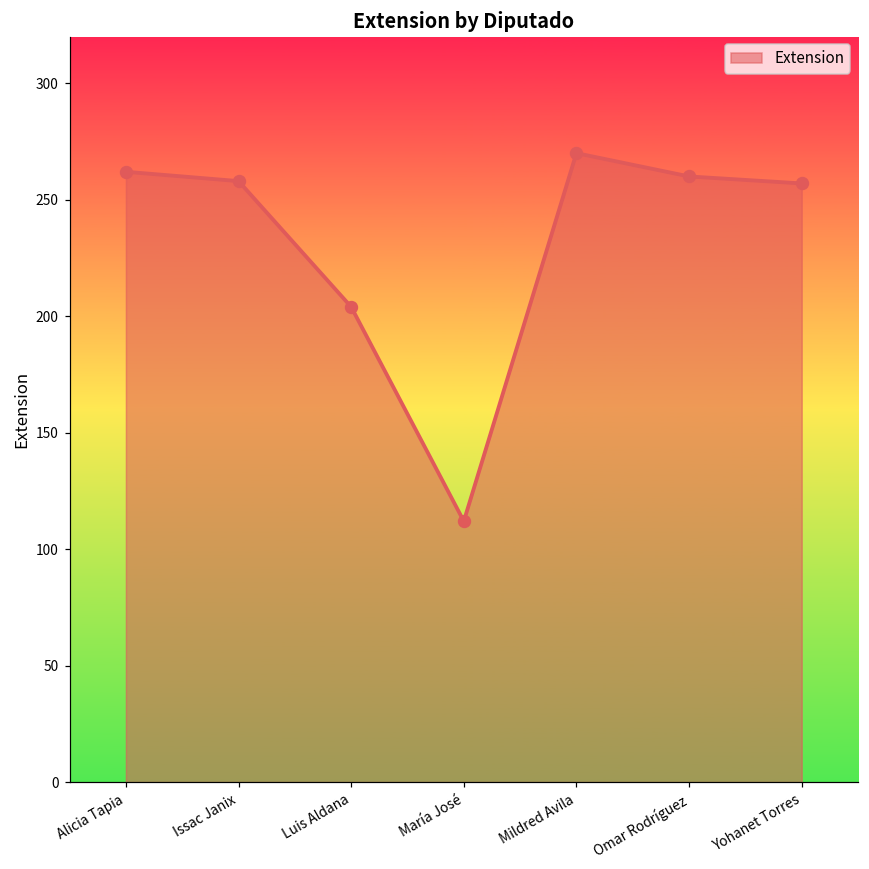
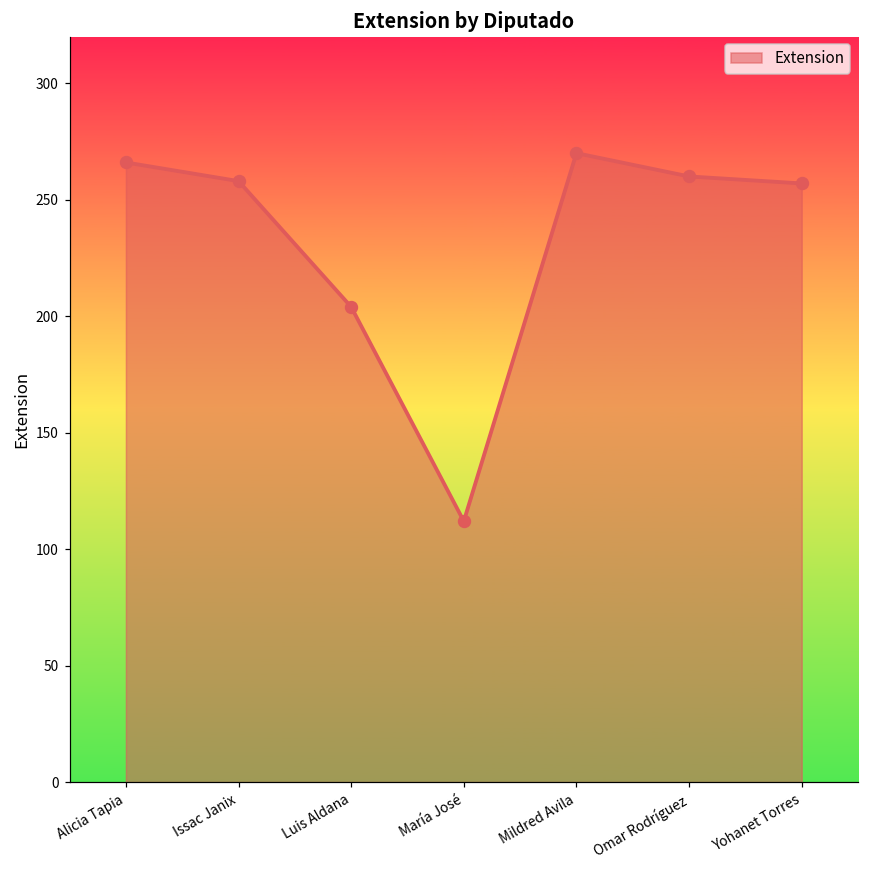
Alicia Tapia: 262 -> 266
